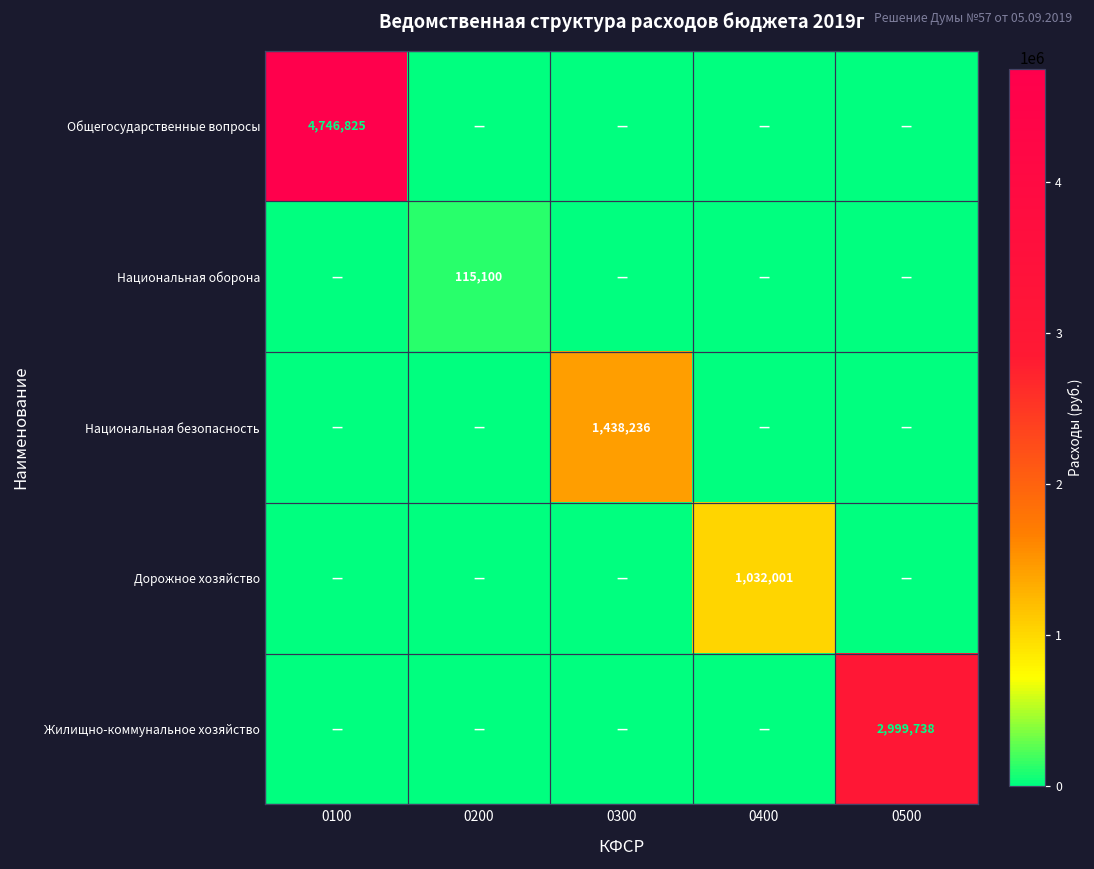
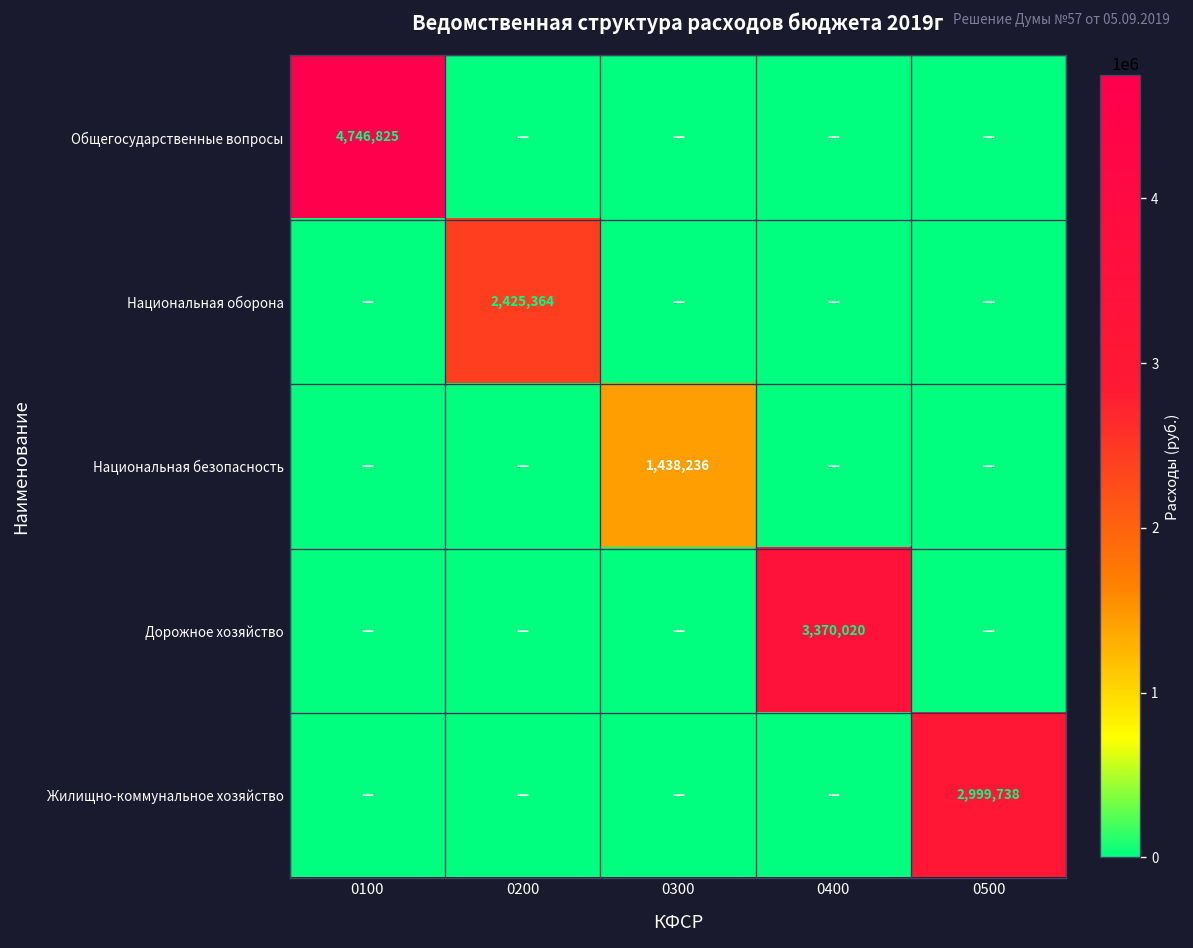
Национальная оборона, 0200: 115,100 -> 2,425,364
Дорожное хозяйство, 0400: 1,032,001 -> 3,370,020
